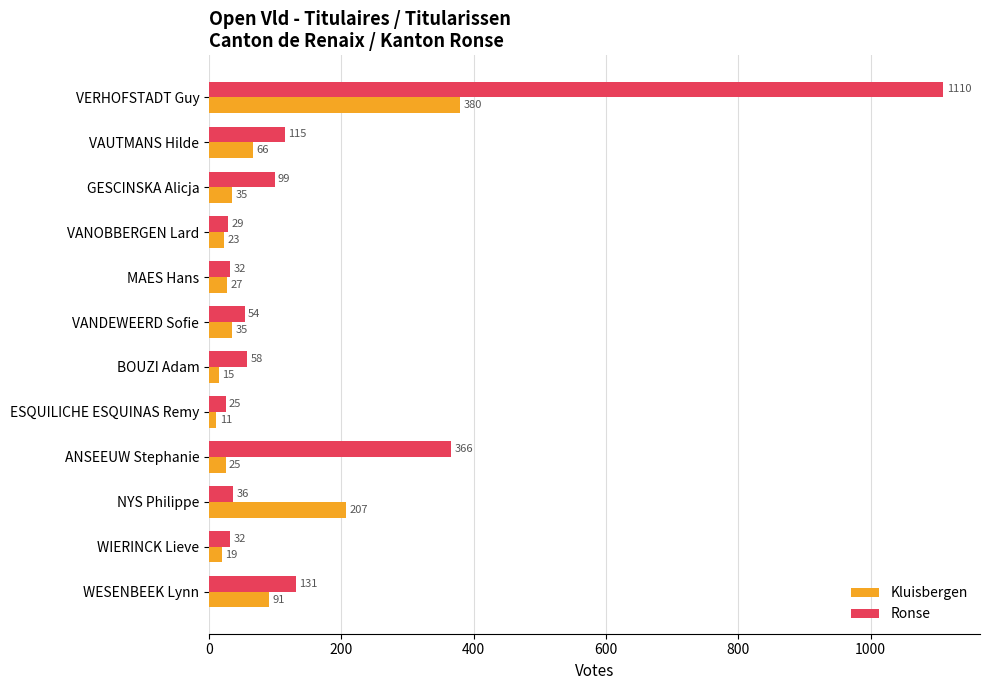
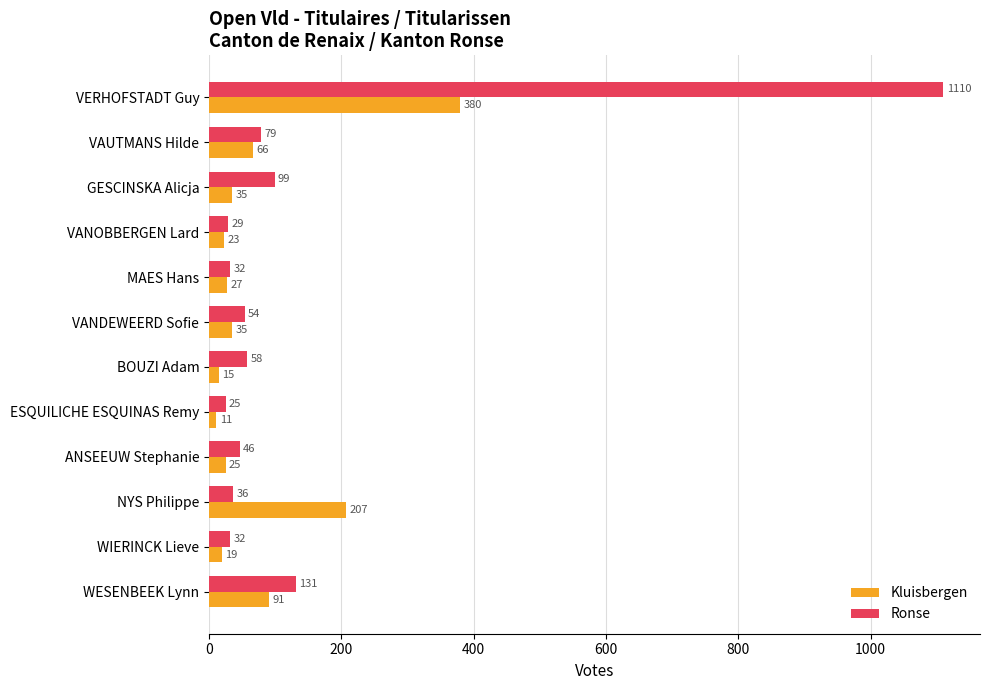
Ronse, VAUTMANS Hilde: 115 -> 79
Ronse, ANSEEUW Stephanie: 366 -> 46
